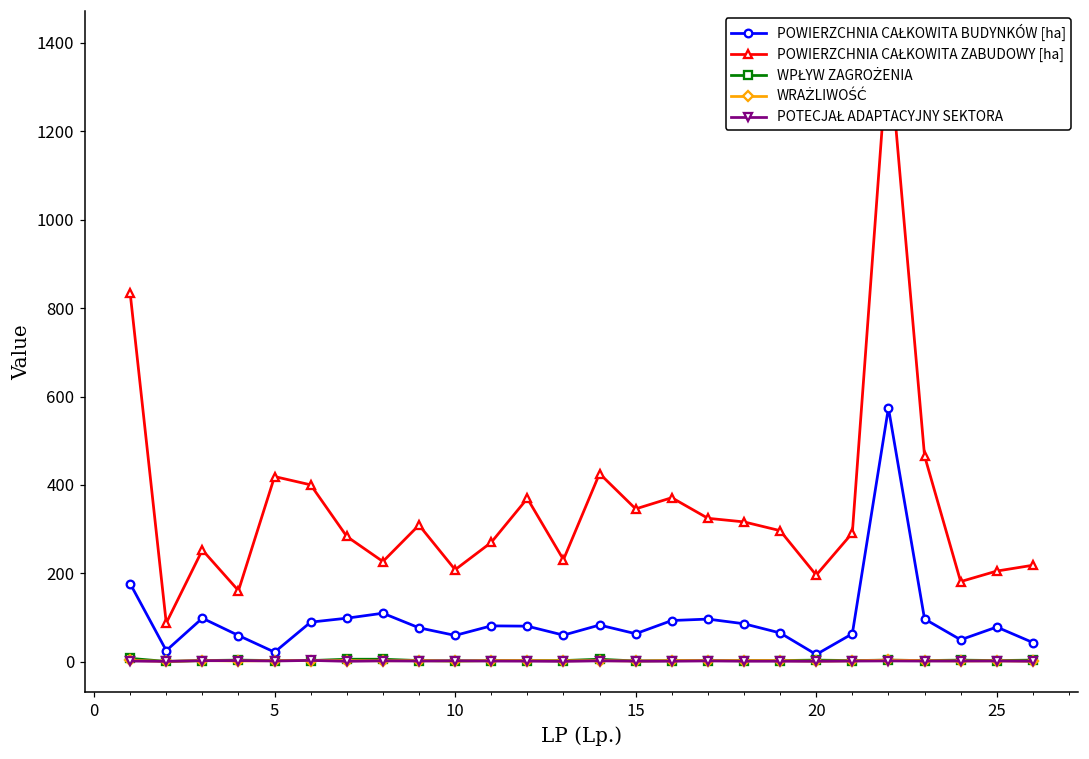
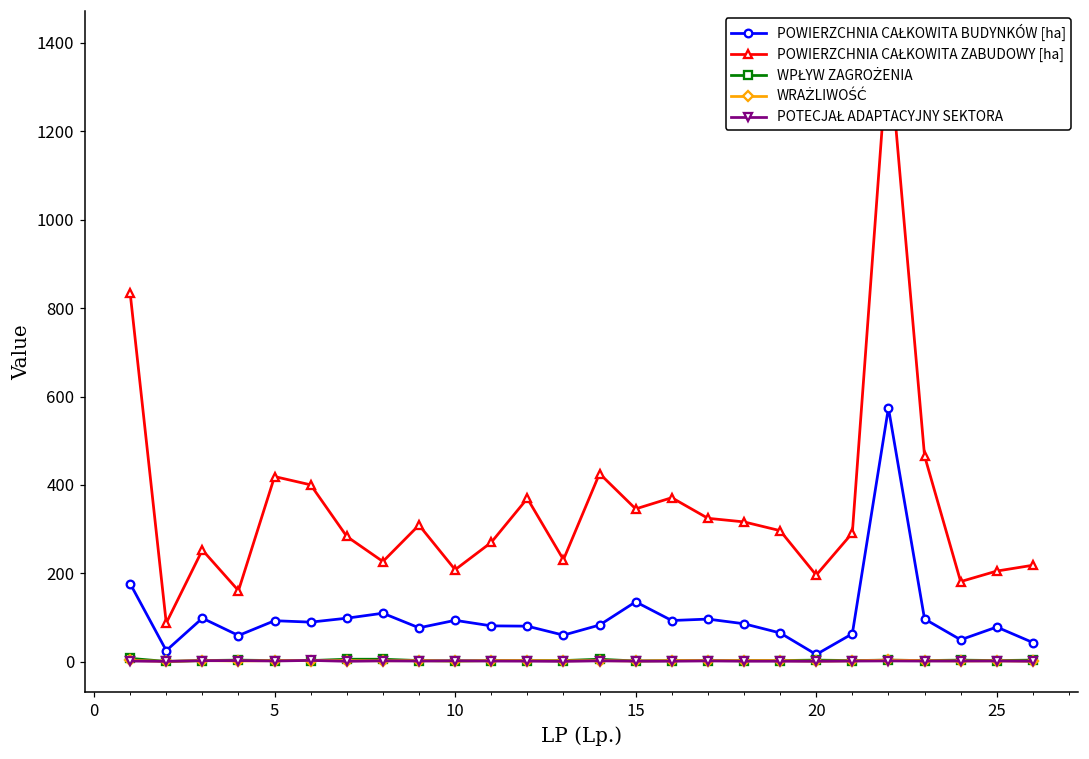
POWIERZCHNIA CAŁKOWITA BUDYNKÓW [ha], 5: 20 -> 90
POWIERZCHNIA CAŁKOWITA BUDYNKÓW [ha], 10: 60 -> 90
POWIERZCHNIA CAŁKOWITA BUDYNKÓW [ha], 15: 60 -> 140
